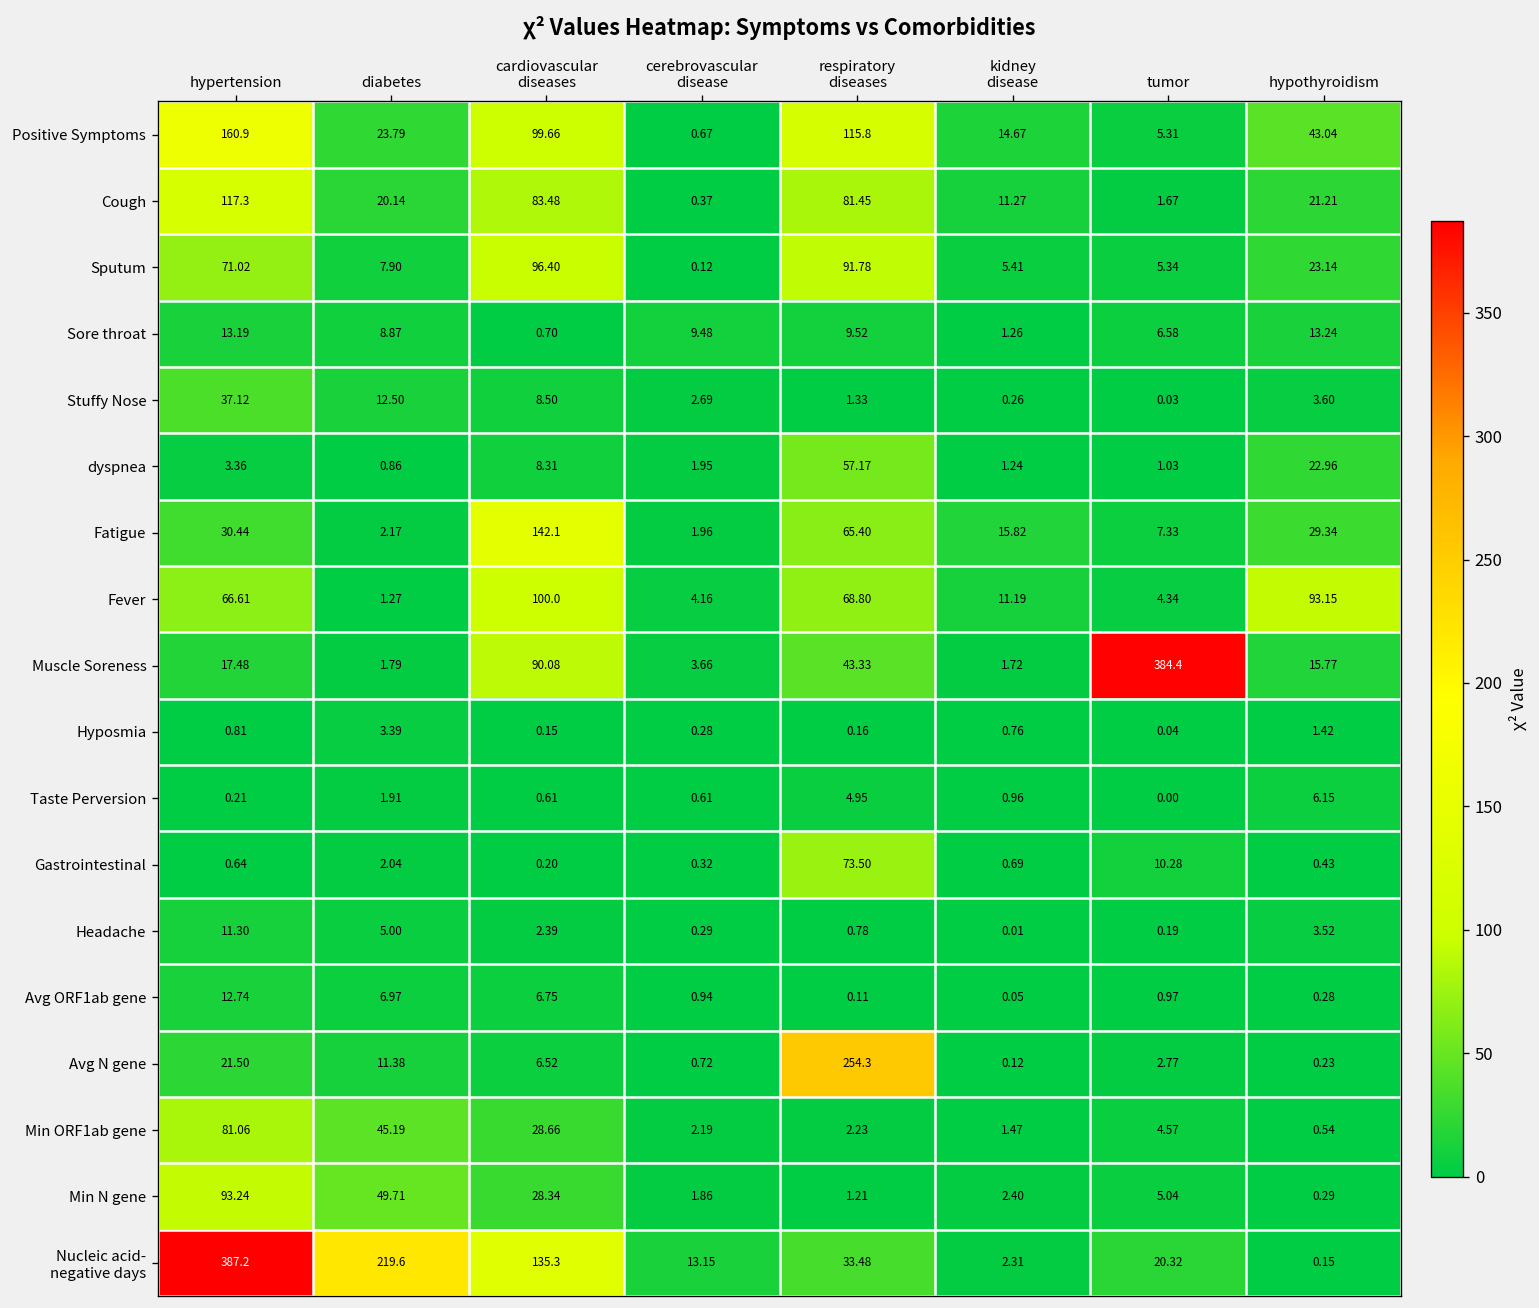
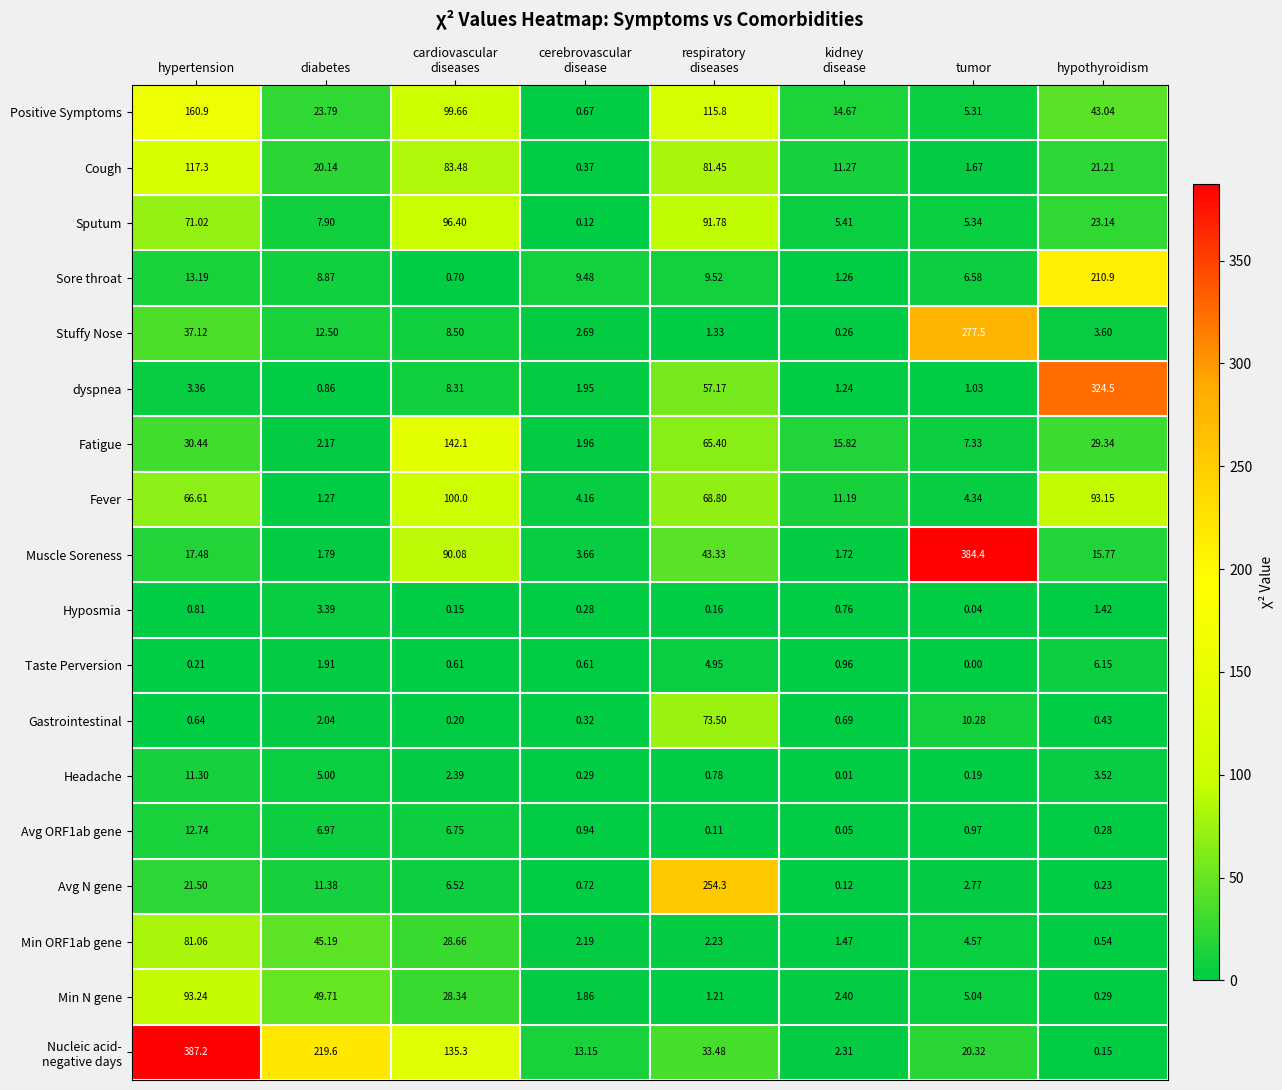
Sore throat, hypothyroidism: 13.24 -> 210.9
Stuffy Nose, tumor: 0.03 -> 277.5
dyspnea, hypothyroidism: 22.96 -> 324.5
